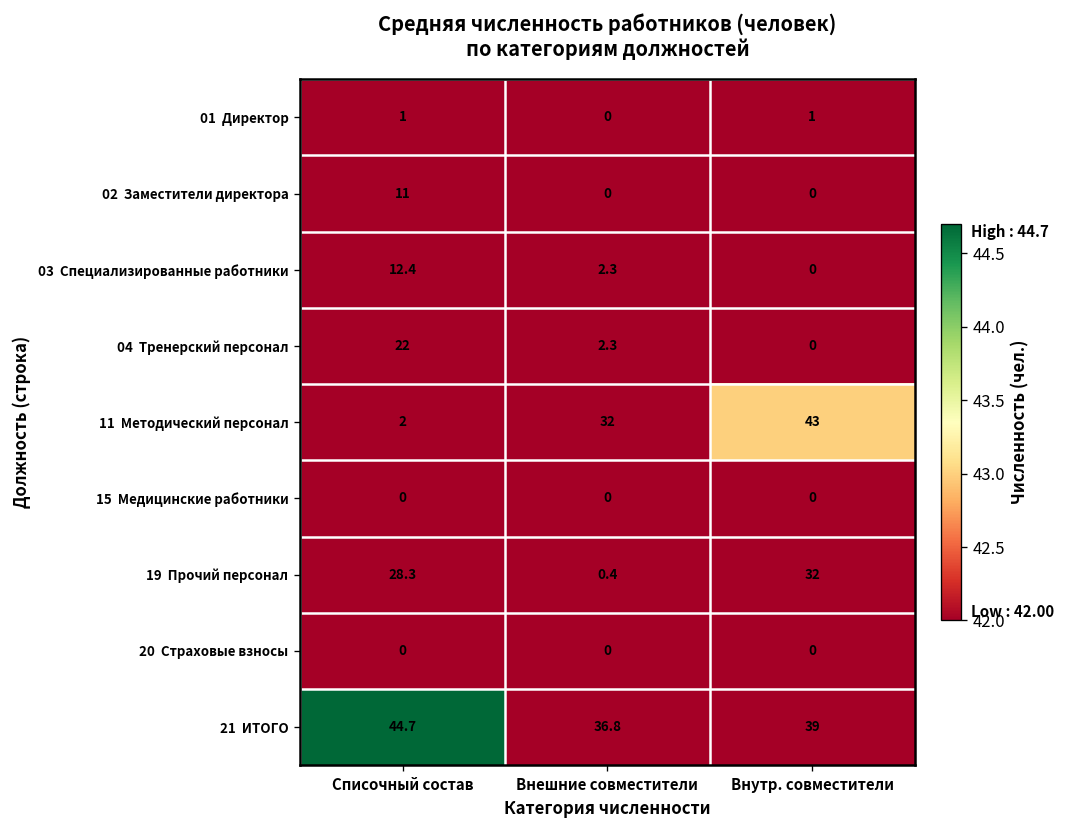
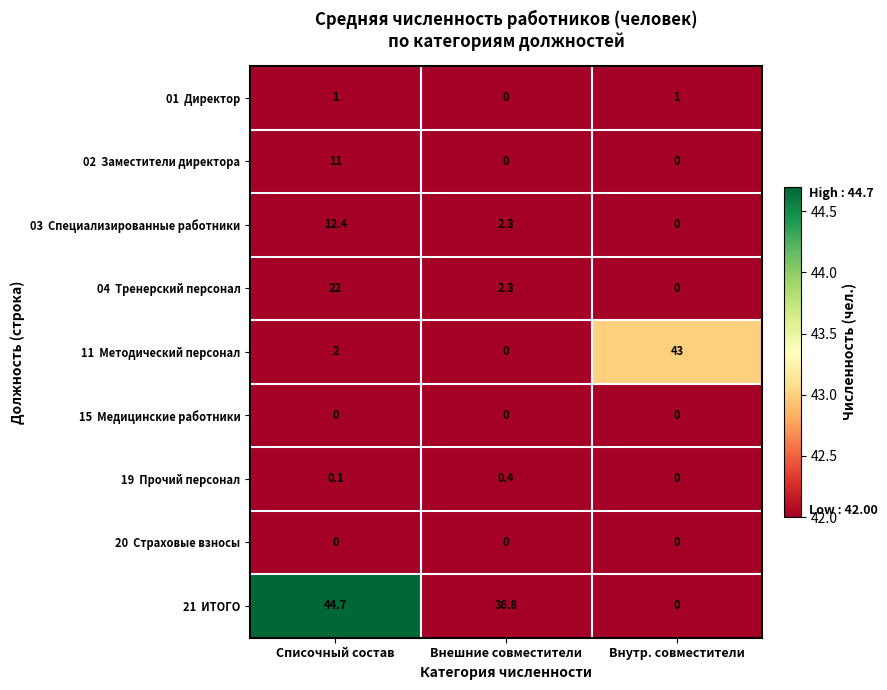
11 Методический персонал, Внешние совместители: 32 -> 0
19 Прочий персонал, Списочный состав: 28.3 -> 0.1
19 Прочий персонал, Внутр. совместители: 32 -> 0
21 ИТОГО, Внутр. совместители: 39 -> 0
